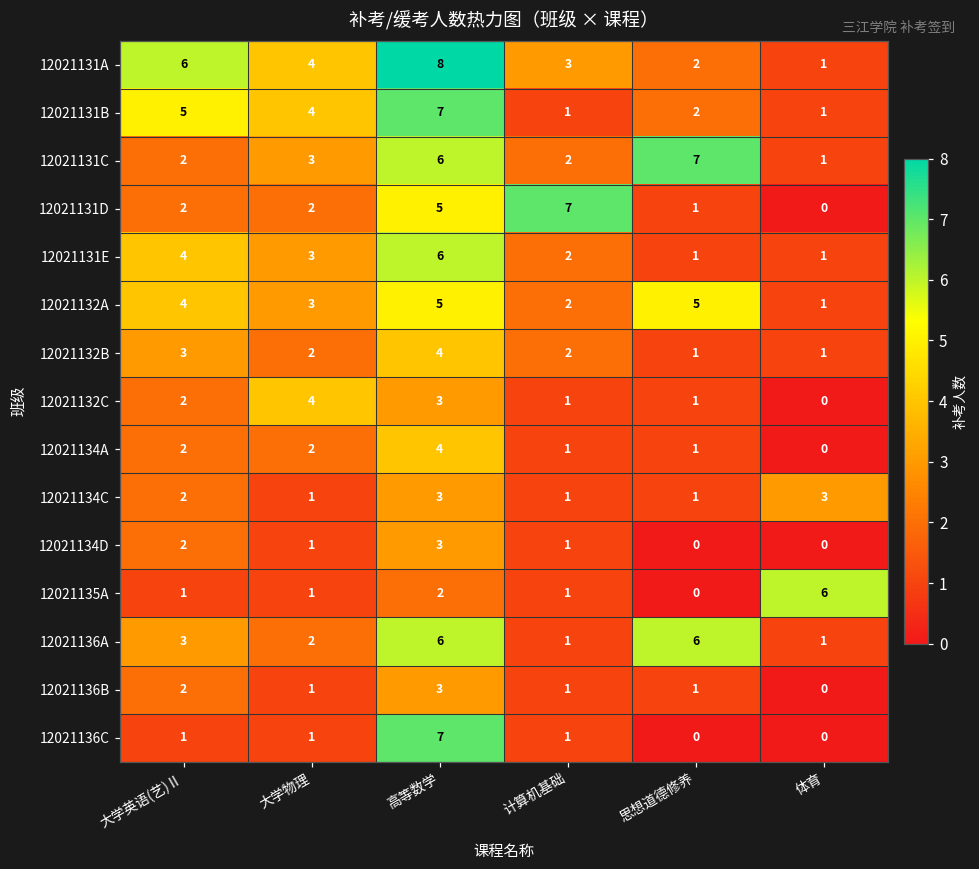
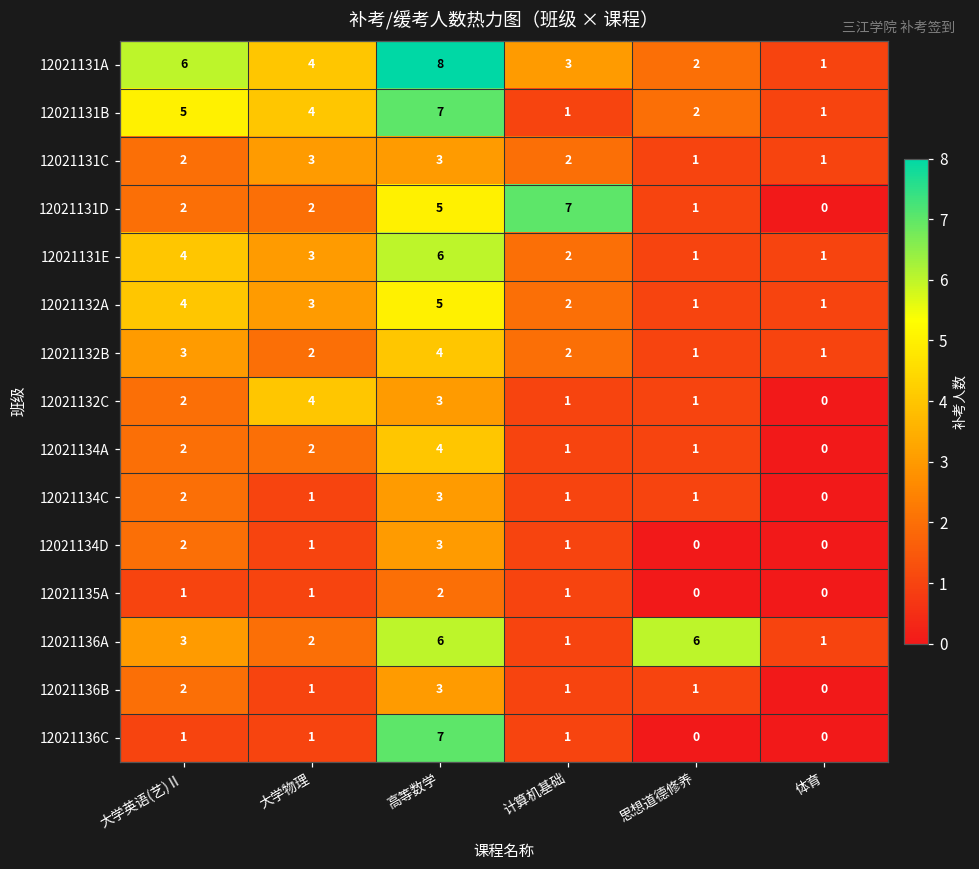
12021131C, 高等数学: 6 -> 3
12021131C, 思想道德修养: 7 -> 1
12021132A, 思想道德修养: 5 -> 1
12021134C, 体育: 3 -> 0
12021135A, 体育: 6 -> 0
